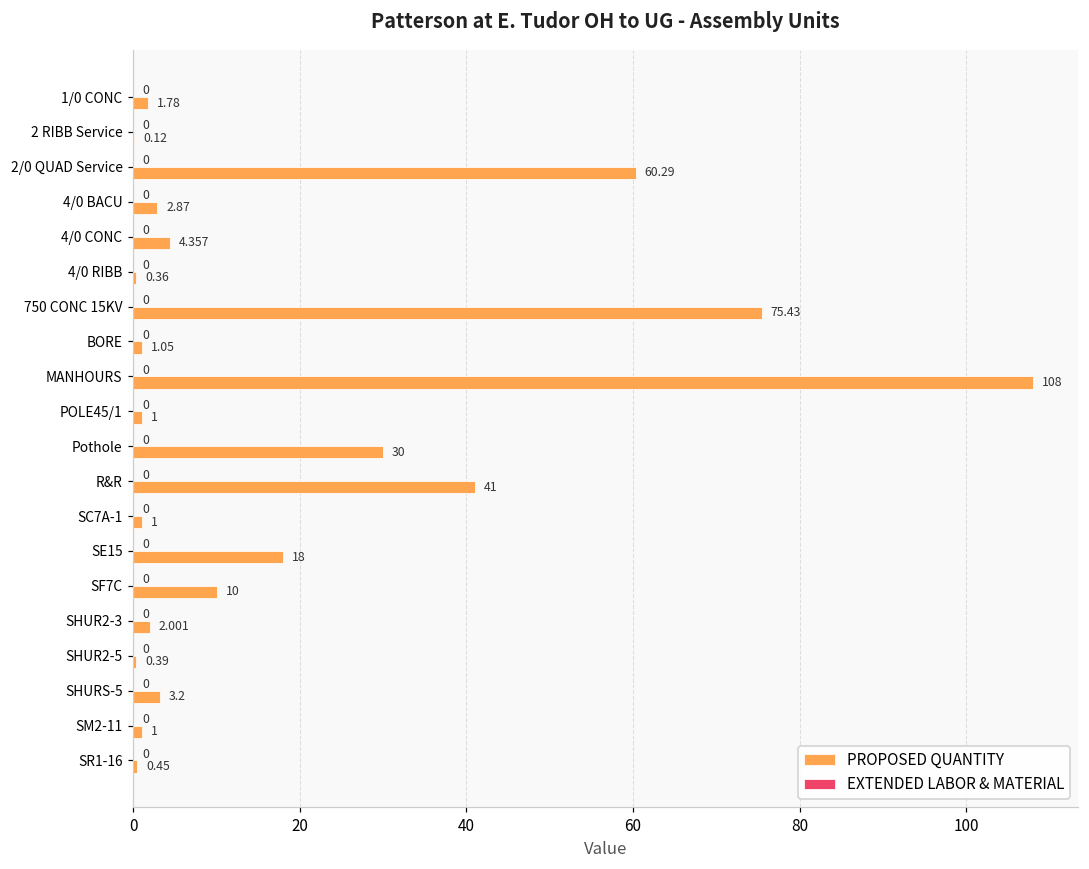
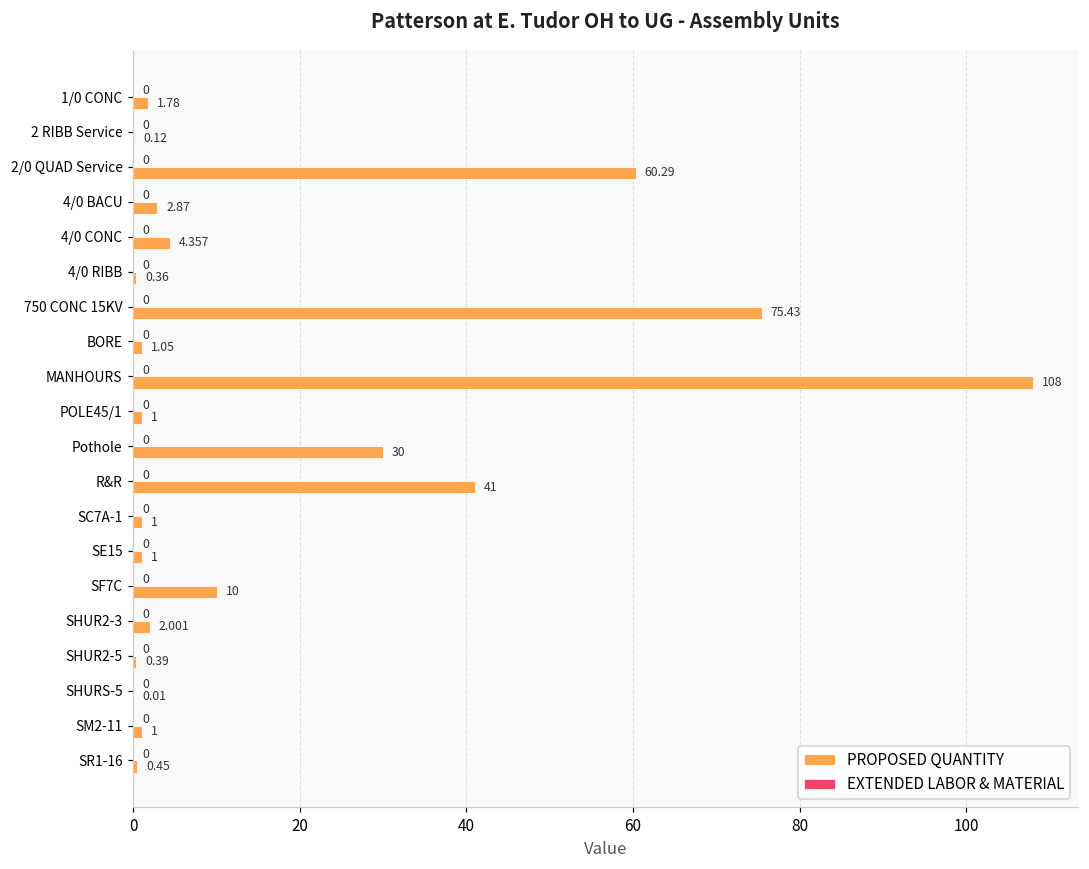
PROPOSED QUANTITY, SE15: 18 -> 1
PROPOSED QUANTITY, SHURS-5: 3.2 -> 0.01
